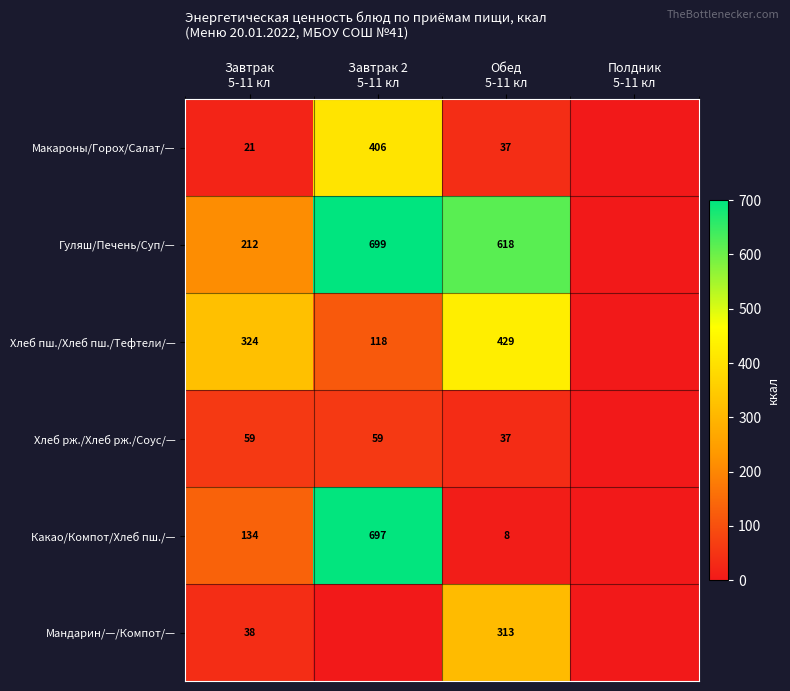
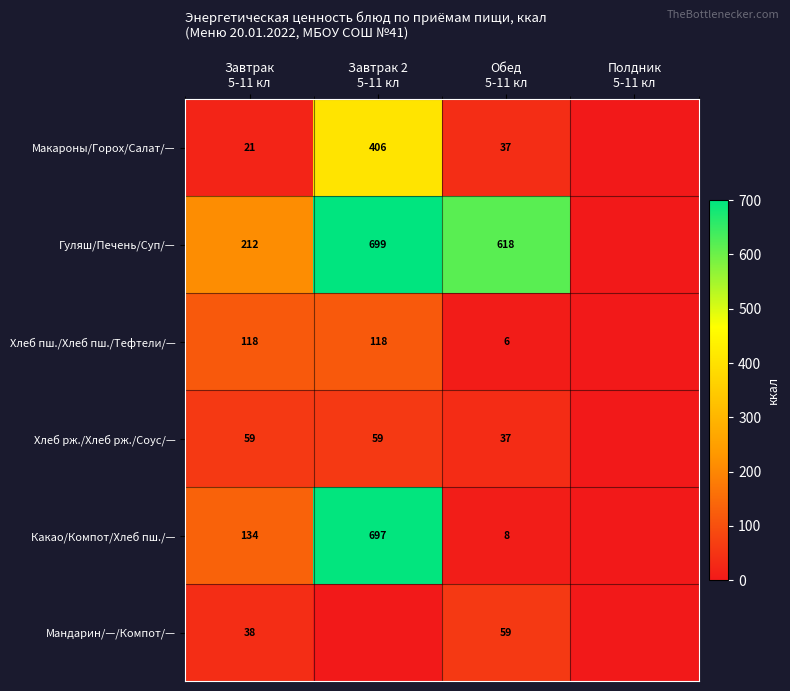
Хлеб пш./Хлеб пш./Тефтели/—, Завтрак 5-11 кл: 324 -> 118
Хлеб пш./Хлеб пш./Тефтели/—, Обед 5-11 кл: 429 -> 6
Мандарин/—/Компот/—, Обед 5-11 кл: 313 -> 59
